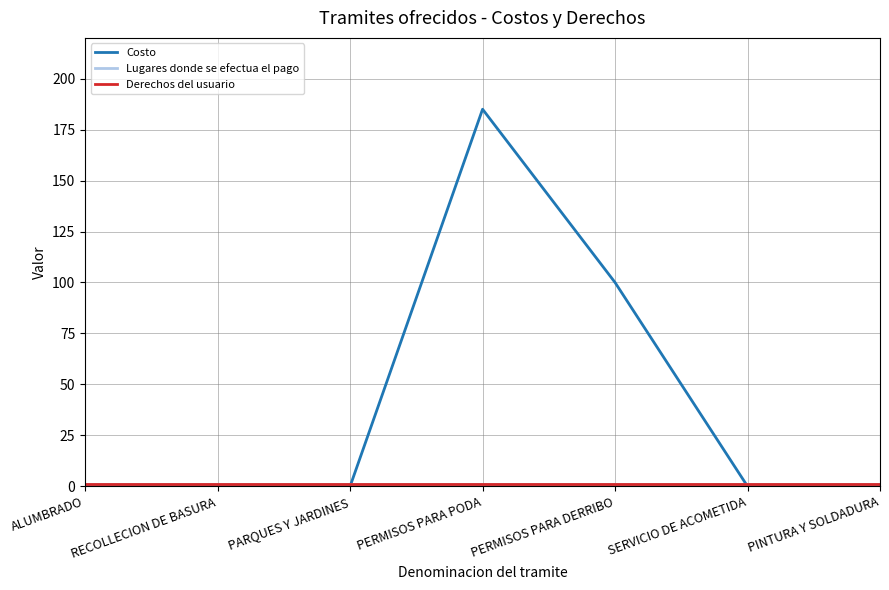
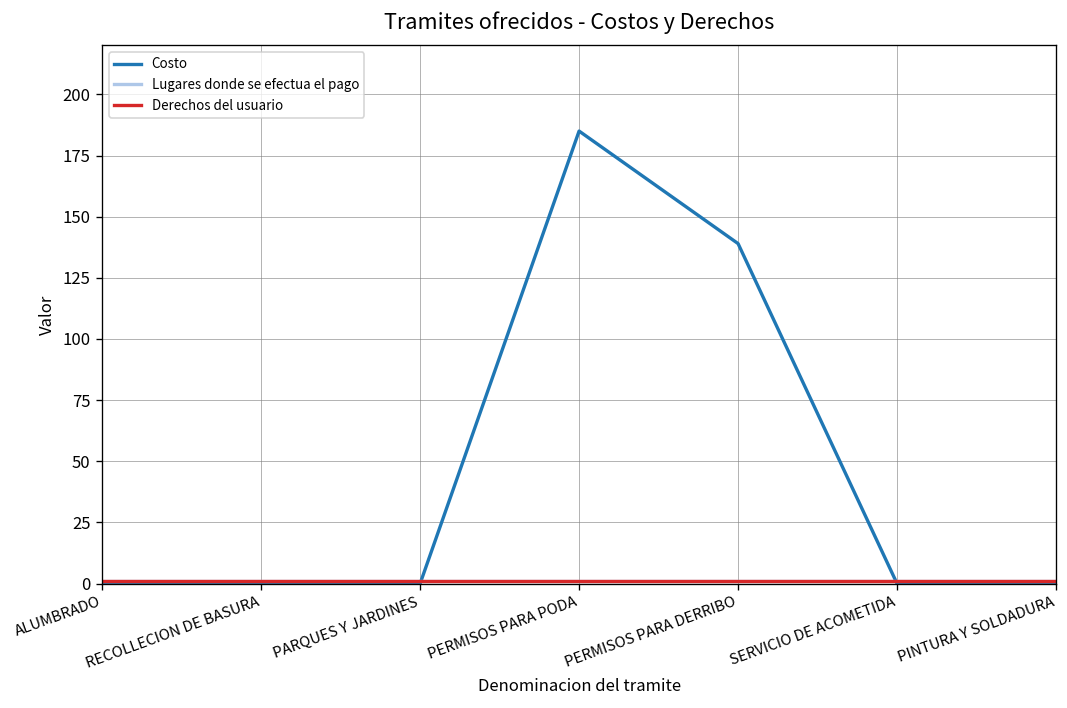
Costo, PERMISOS PARA DERRIBO: 100 -> 139
